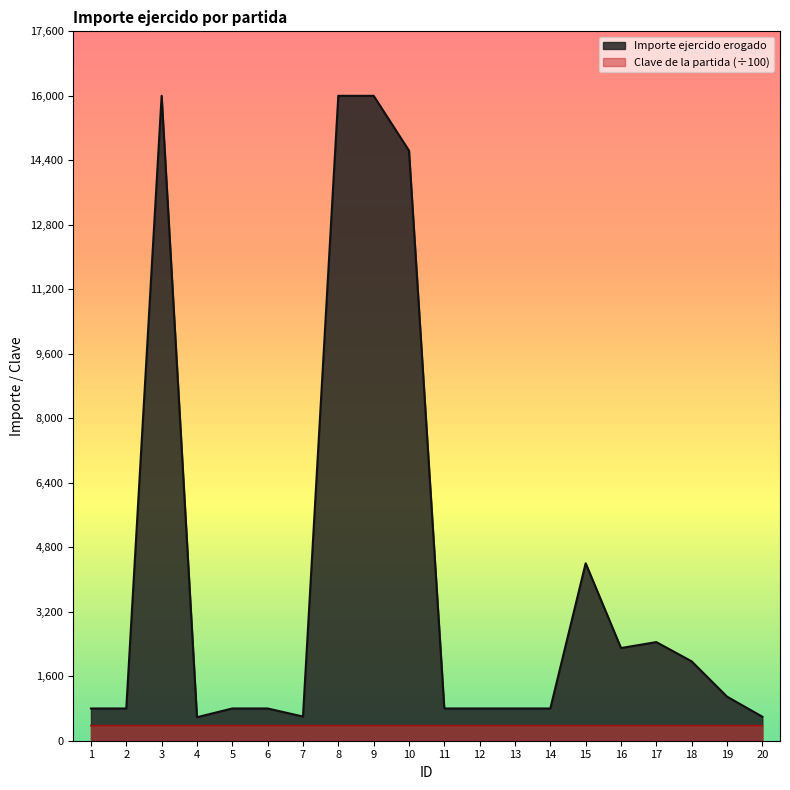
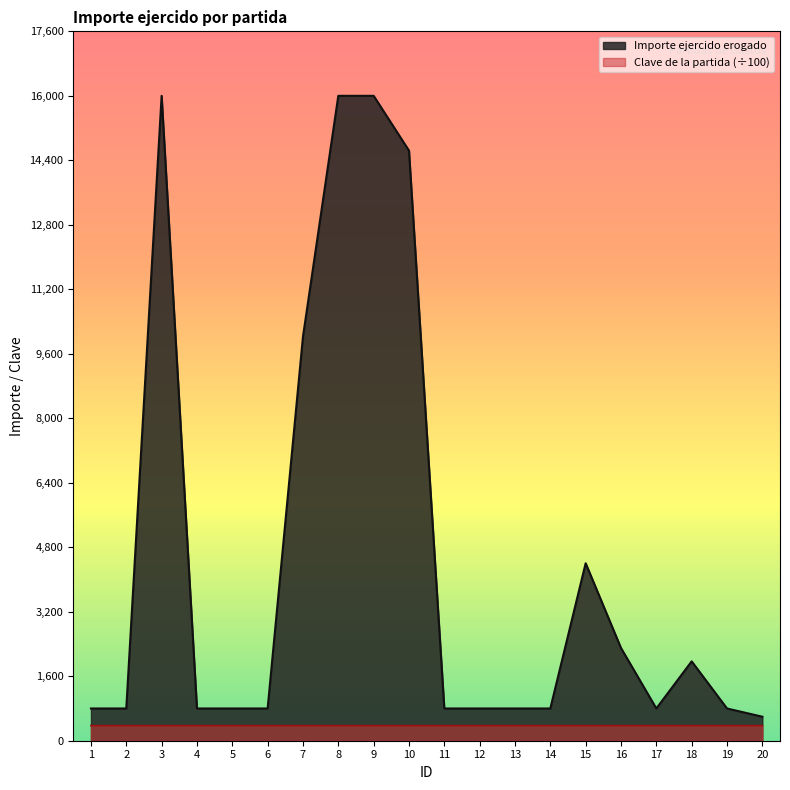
Importe ejercido erogado, 4: 600 -> 800
Importe ejercido erogado, 7: 600 -> 10,000
Importe ejercido erogado, 17: 2,400 -> 800
Importe ejercido erogado, 19: 1,100 -> 800
